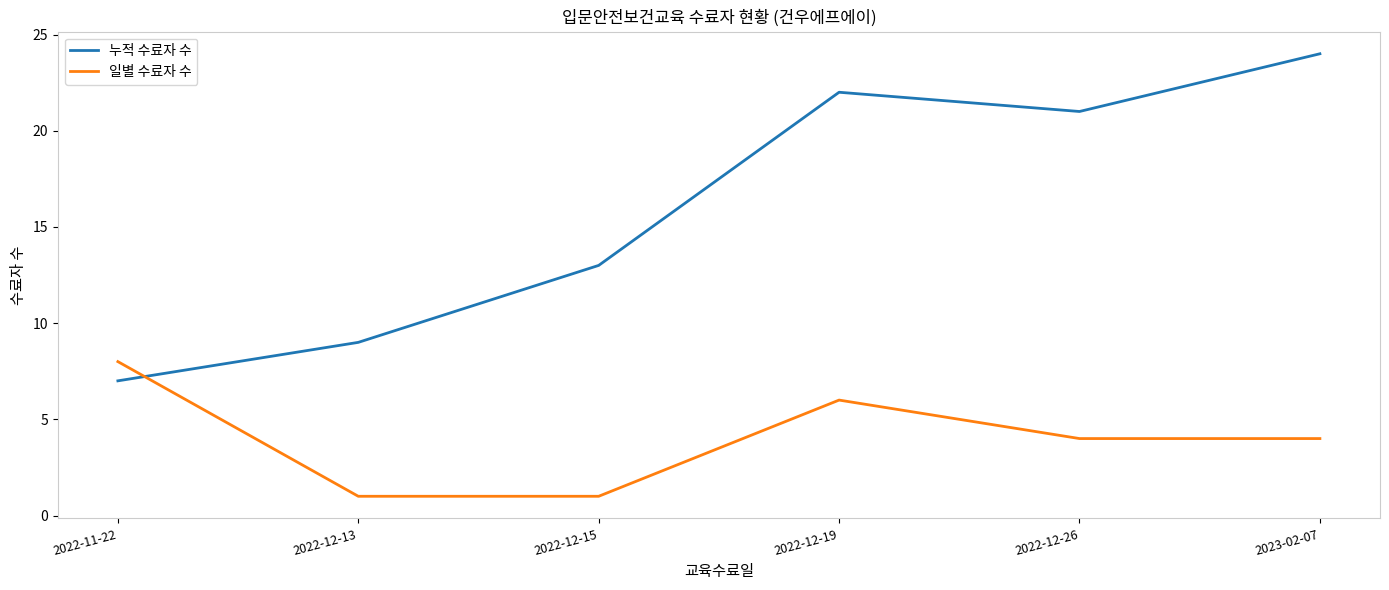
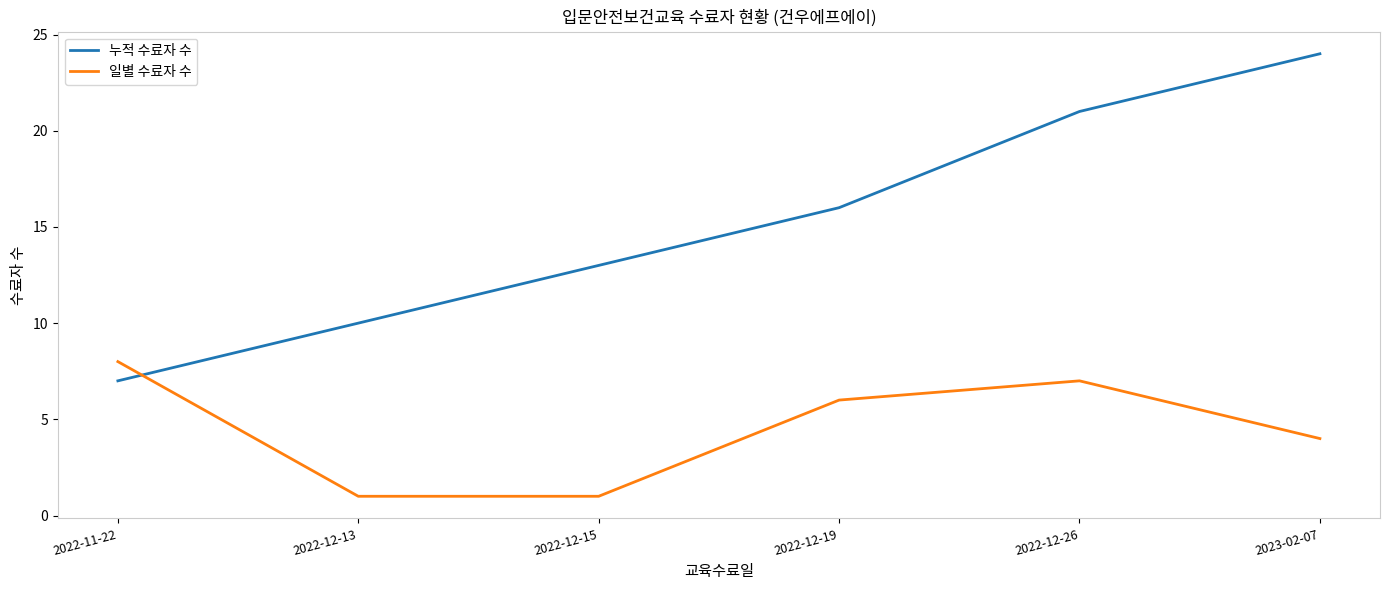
누적 수료자 수, 2022-12-13: 9 -> 10
누적 수료자 수, 2022-12-19: 22 -> 16
일별 수료자 수, 2022-12-26: 4 -> 7
